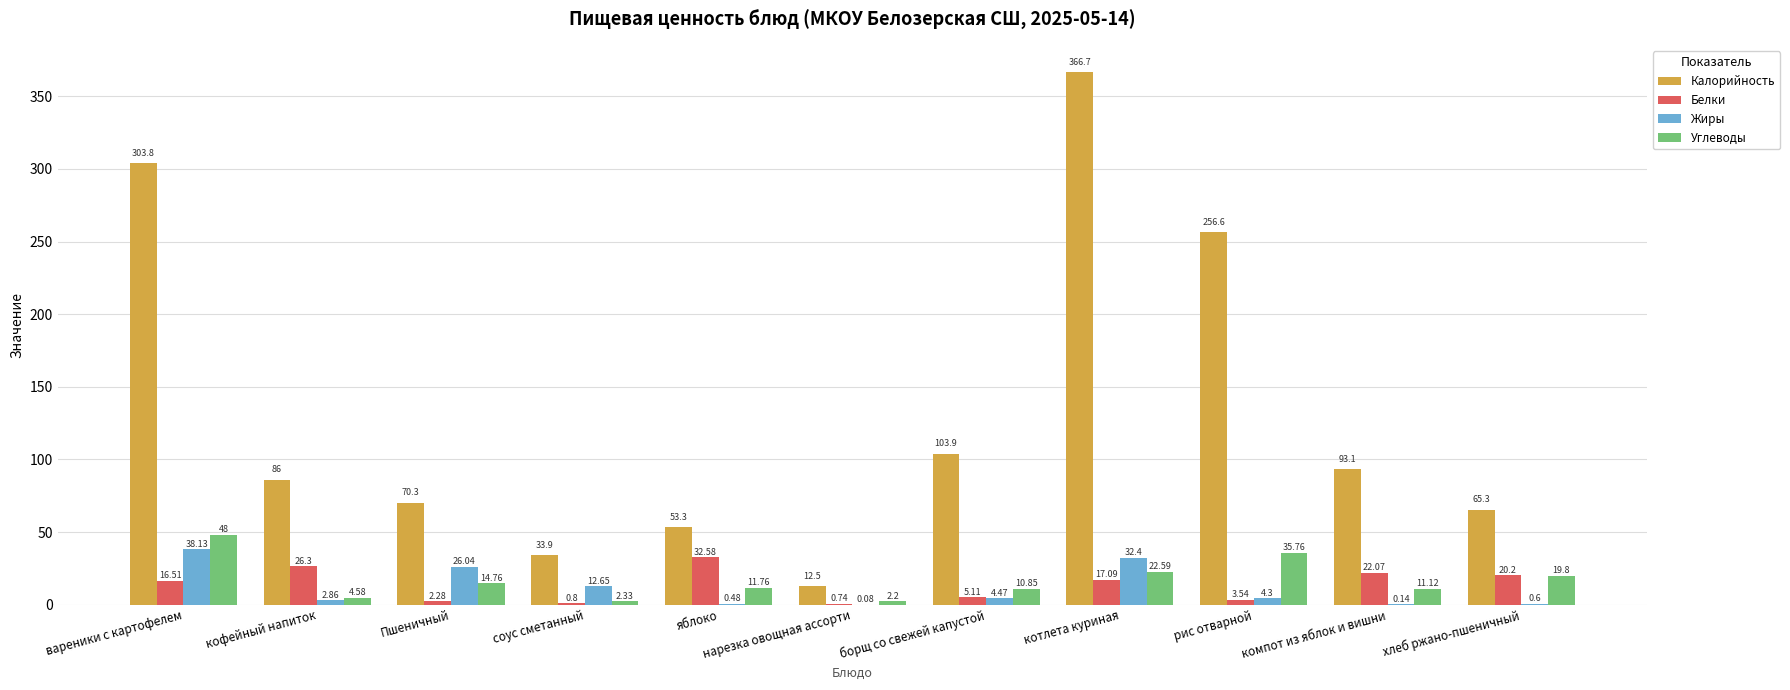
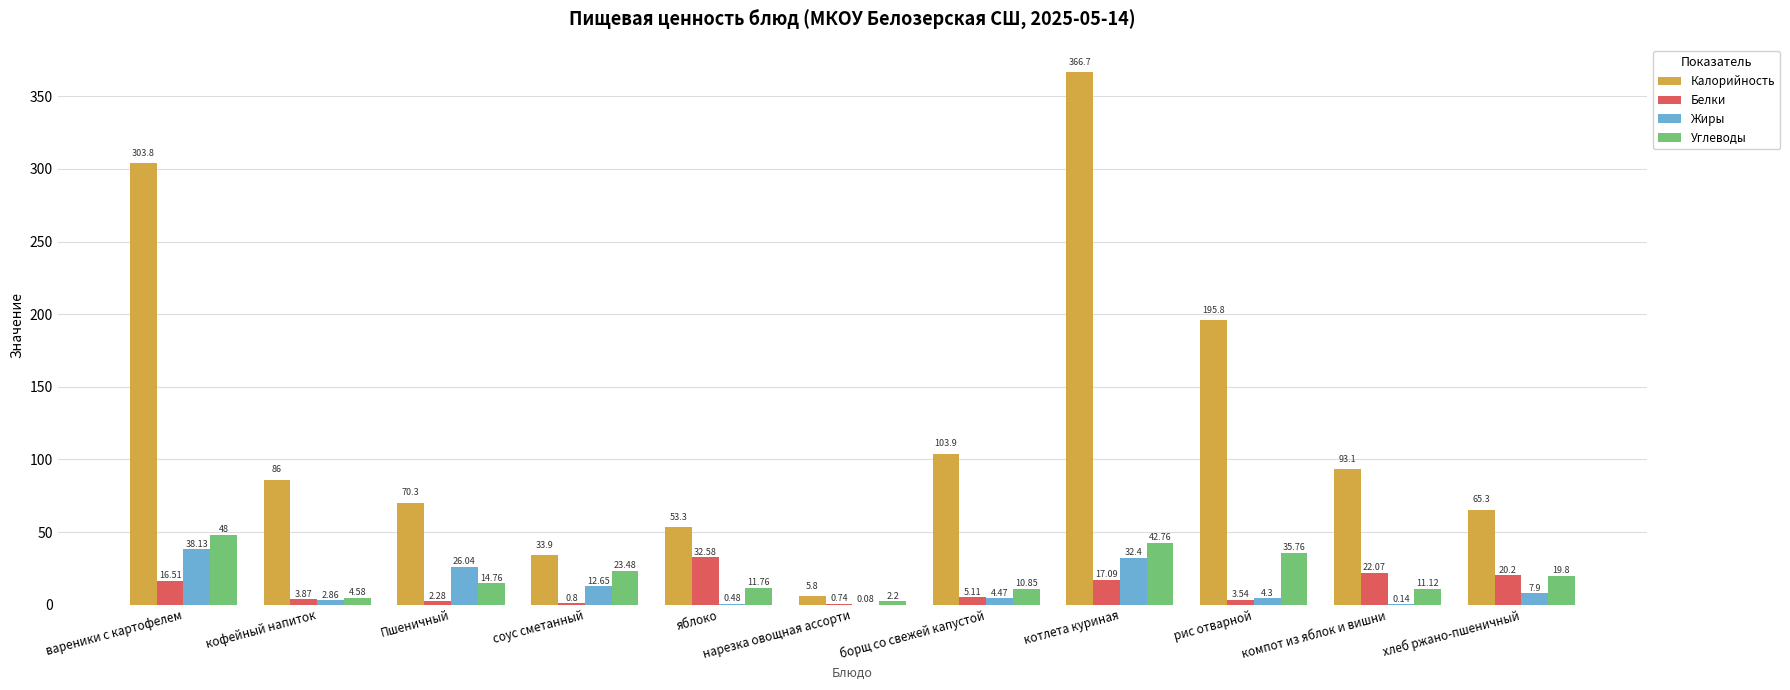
Белки, кофейный напиток: 26.3 -> 3.87
Углеводы, соус сметанный: 2.33 -> 23.48
Калорийность, нарезка овощная ассорти: 12.5 -> 5.8
Углеводы, котлета куриная: 22.59 -> 42.76
Калорийность, рис отварной: 256.6 -> 195.8
Жиры, хлеб ржано-пшеничный: 0.6 -> 7.9
